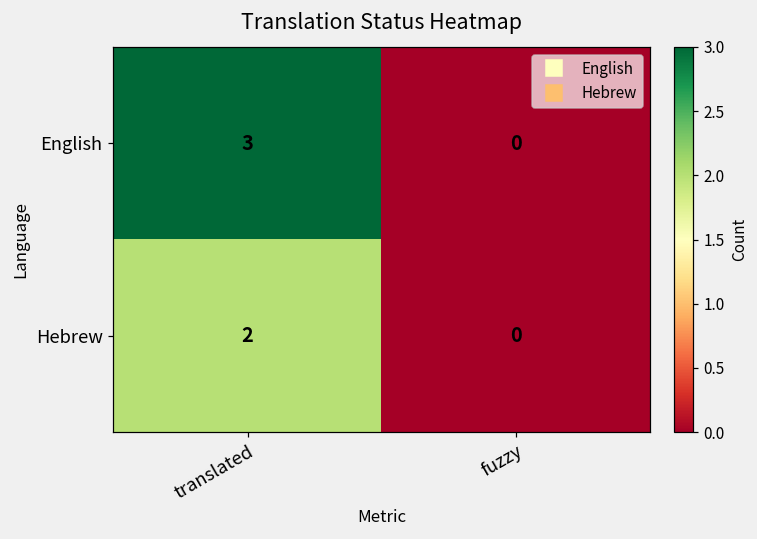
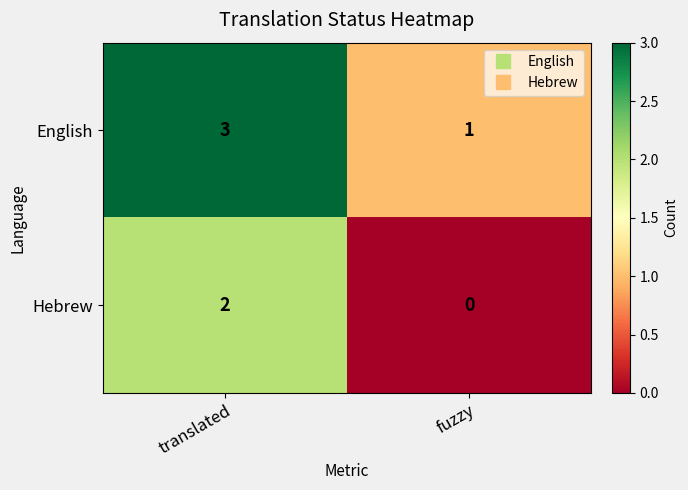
English, fuzzy: 0 -> 1
